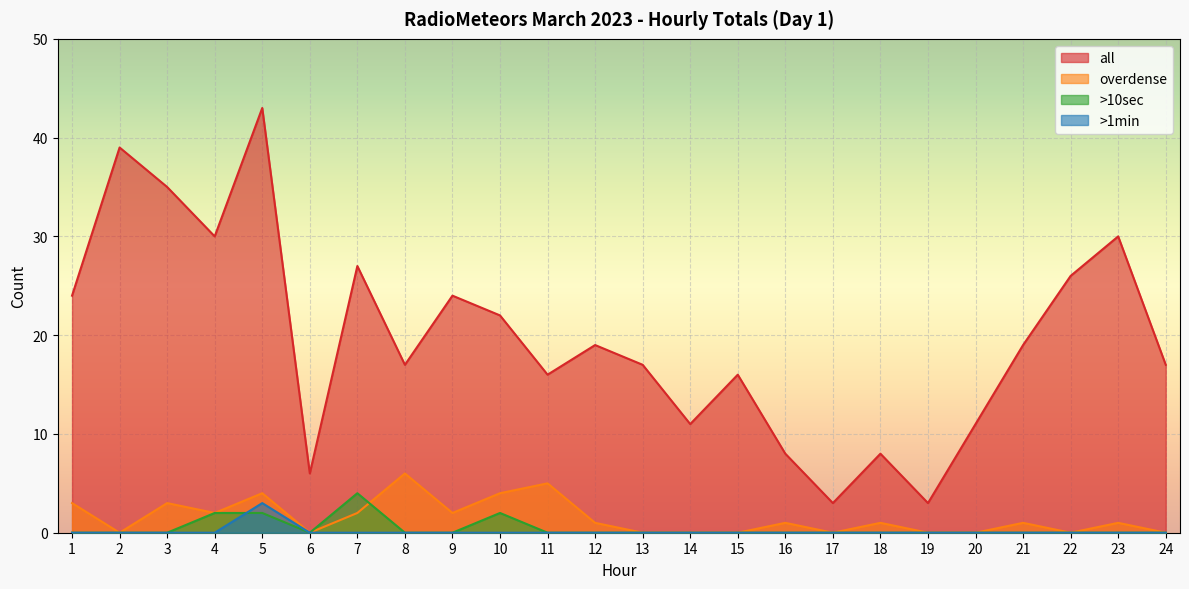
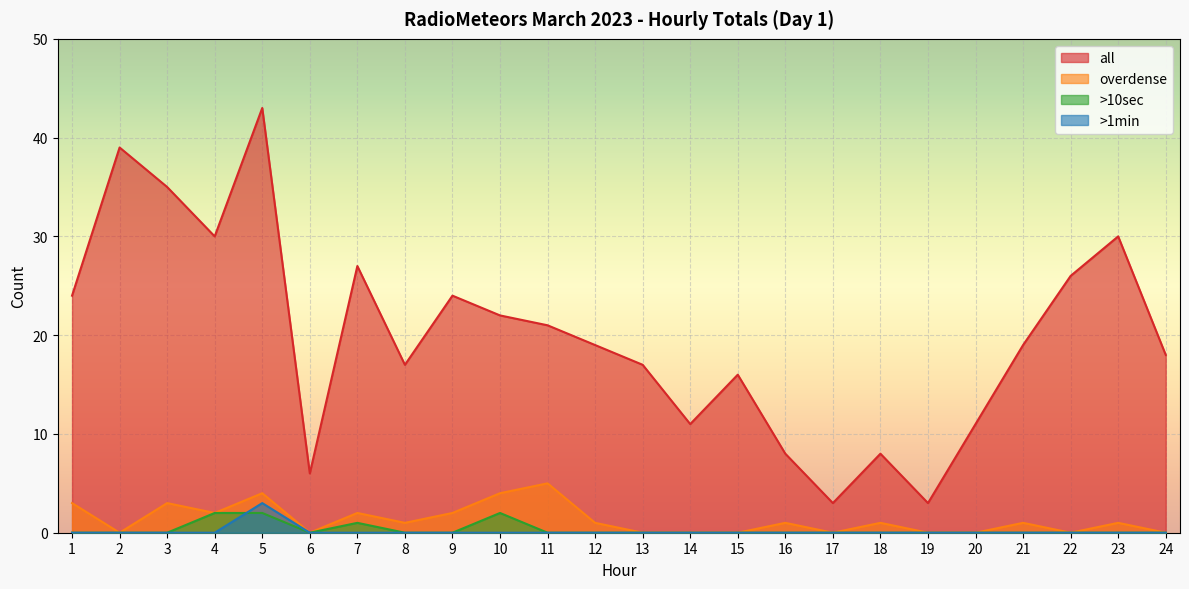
>10sec, 7: 4 -> 1
overdense, 8: 6 -> 1
all, 11: 16 -> 21
all, 24: 17 -> 18
